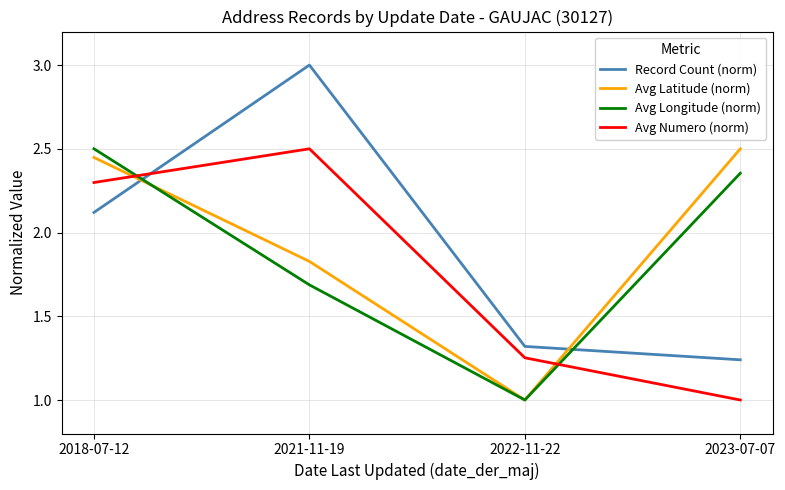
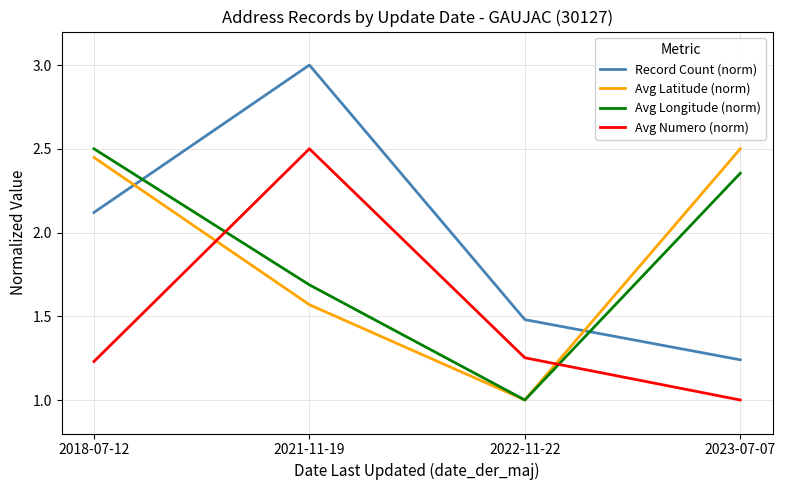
Avg Numero (norm), 2018-07-12: 2.30 -> 1.23
Avg Latitude (norm), 2021-11-19: 1.83 -> 1.57
Record Count (norm), 2022-11-22: 1.32 -> 1.48
